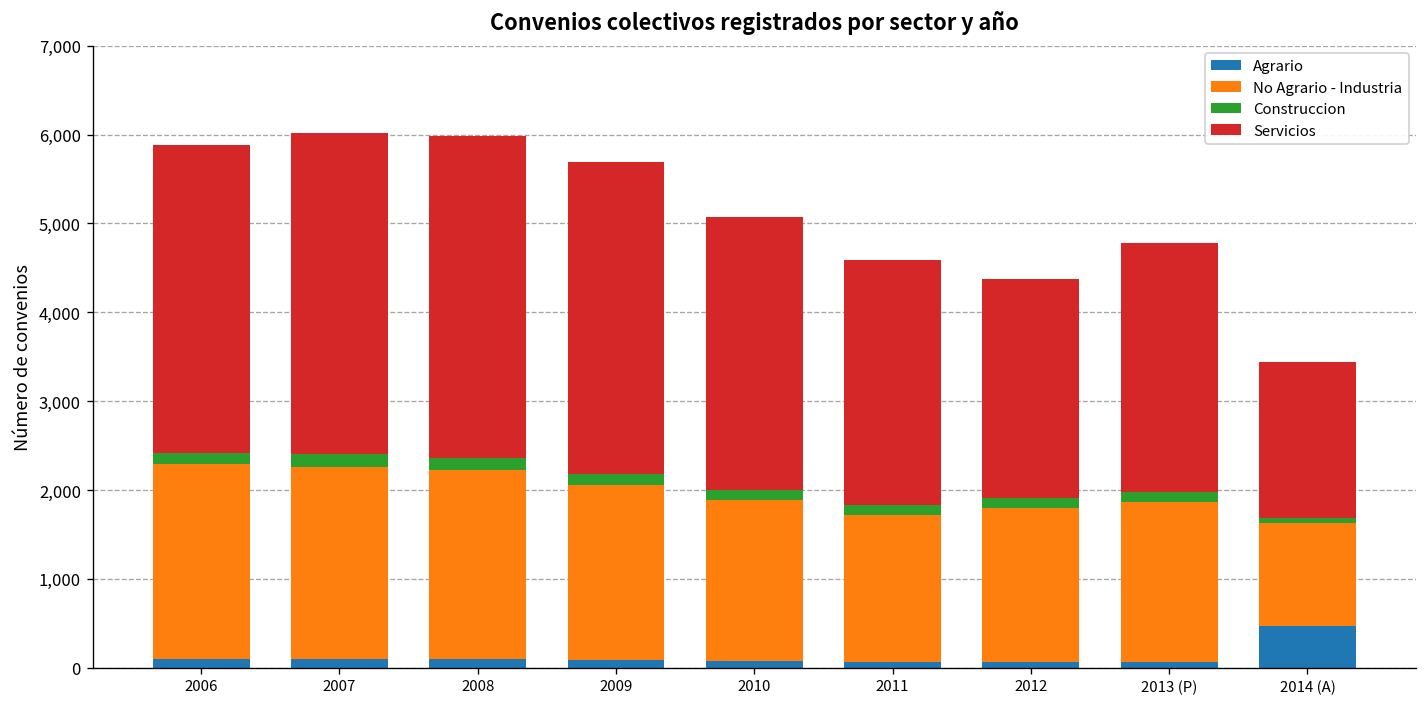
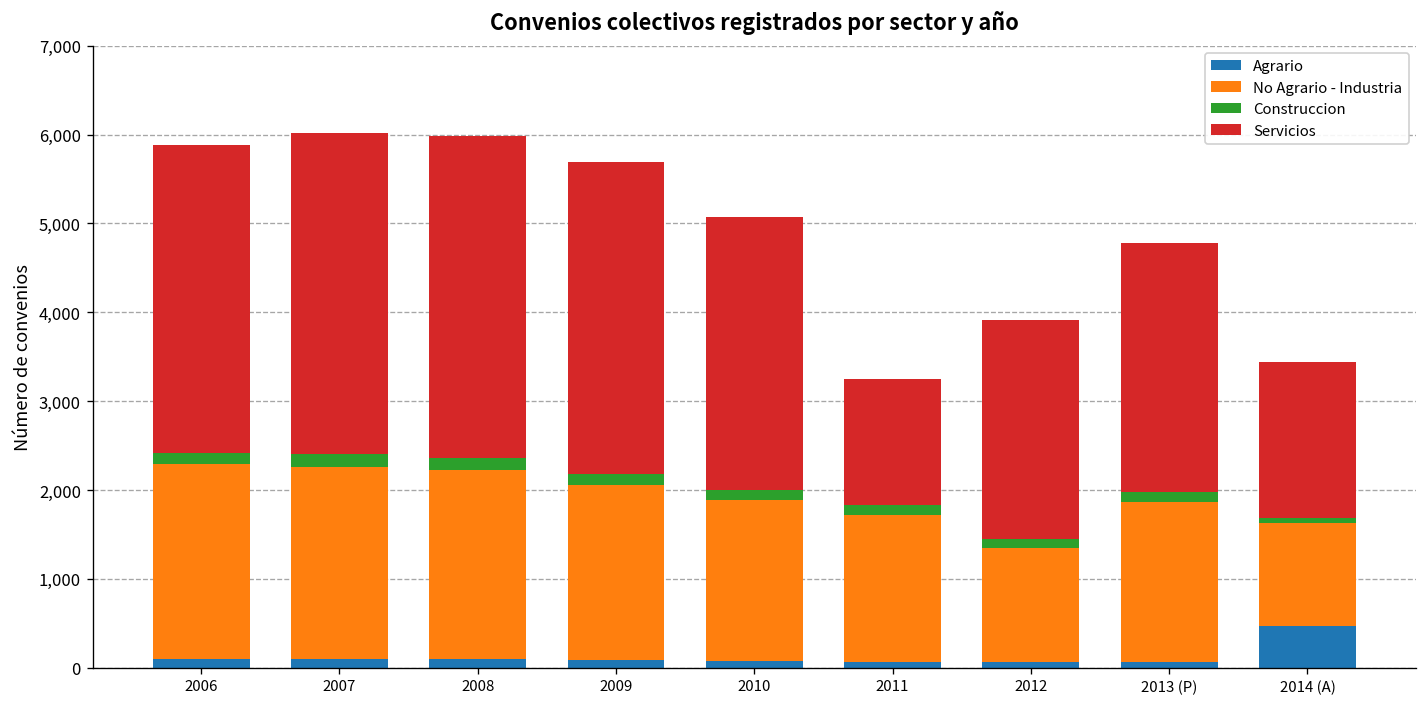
Servicios, 2011: 2,700 -> 1,400
No Agrario - Industria, 2012: 1,700 -> 1,300
